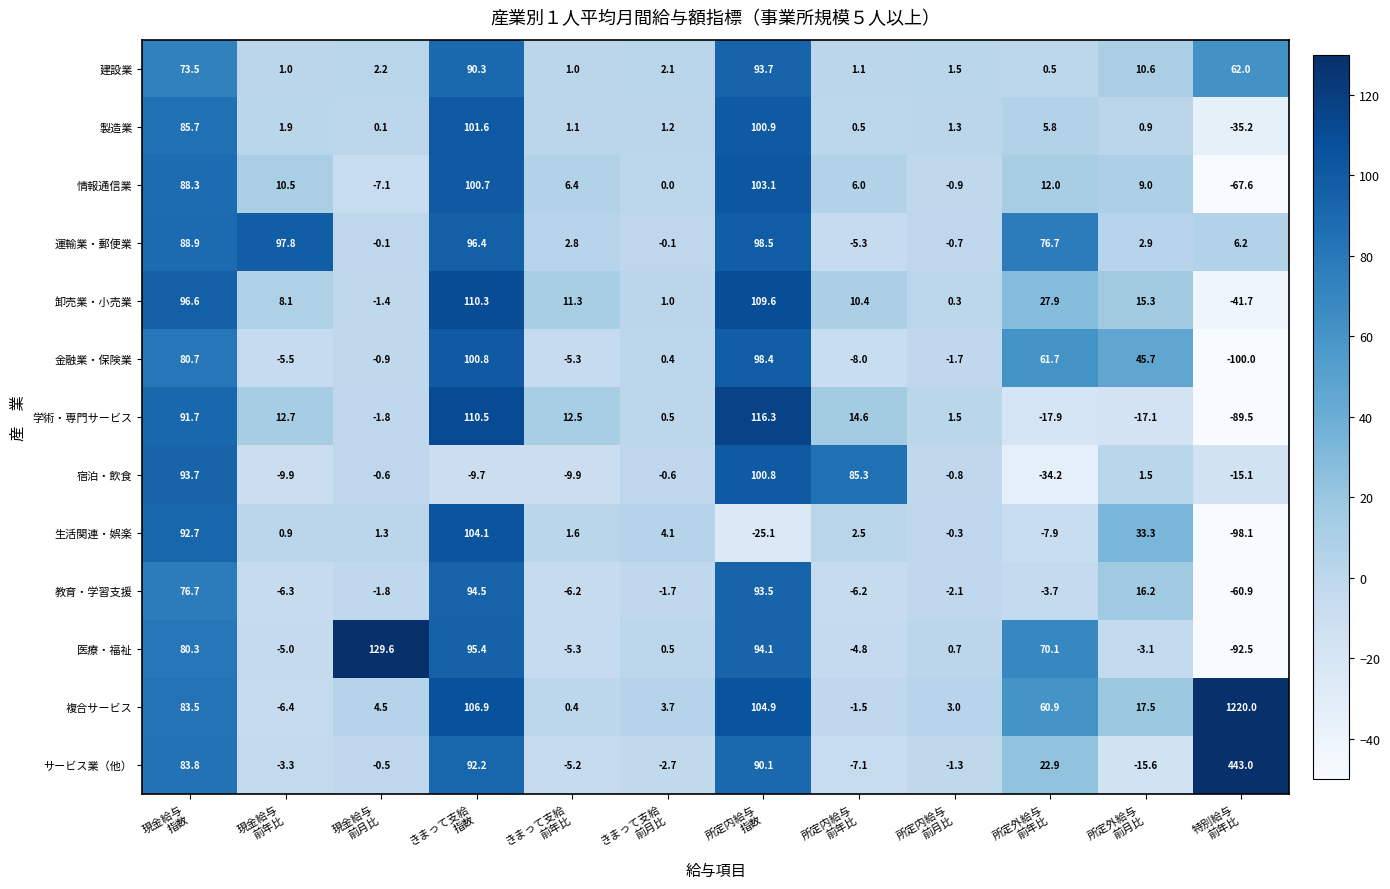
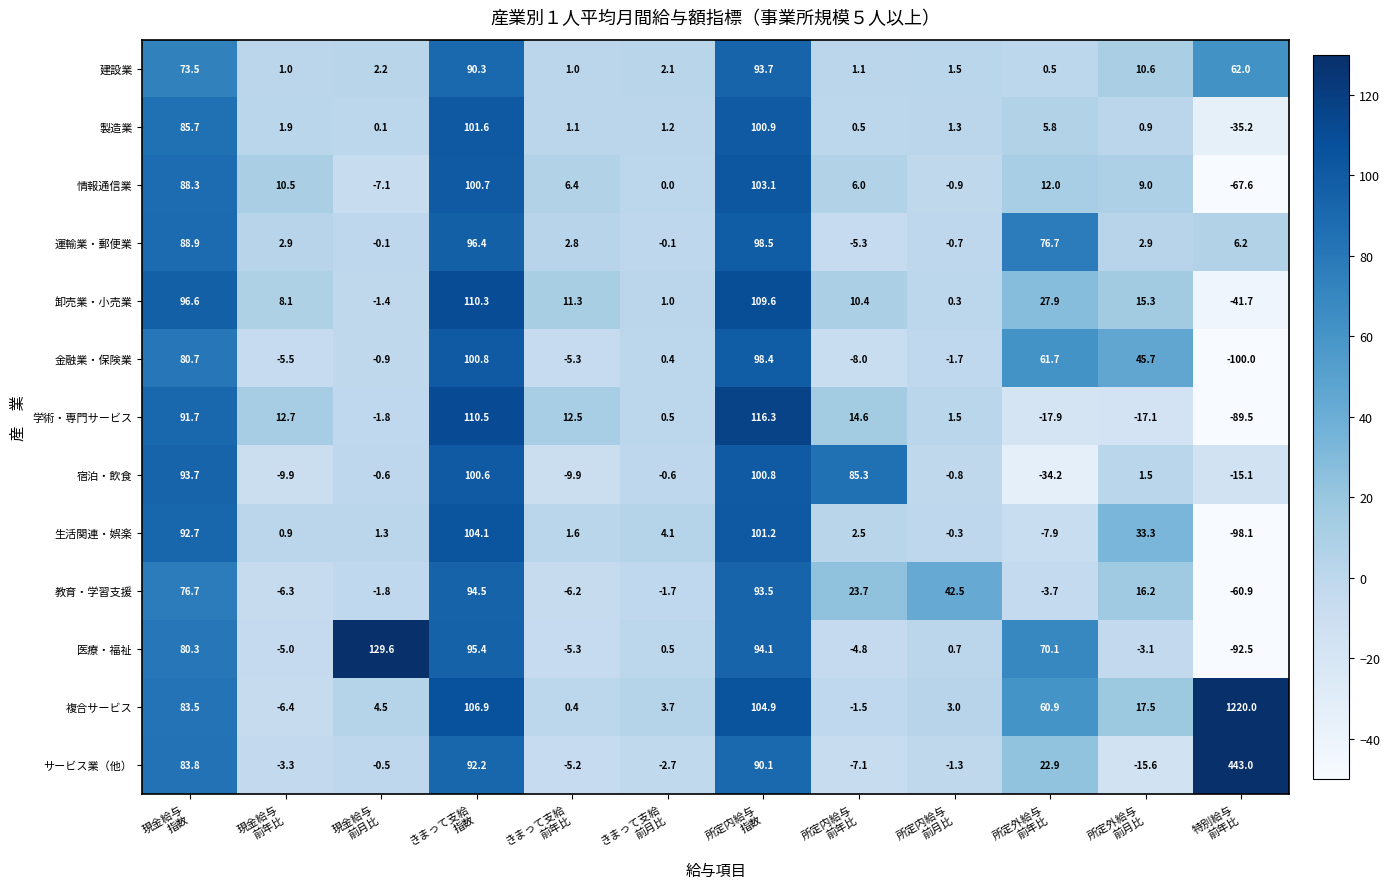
運輸業・郵便業, 現金給与 前年比: 97.8 -> 2.9
宿泊・飲食, きまって支給 指数: -9.7 -> 100.6
生活関連・娯楽, 所定内給与 指数: -25.1 -> 101.2
教育・学習支援, 所定内給与 前年比: -6.2 -> 23.7
教育・学習支援, 所定内給与 前月比: -2.1 -> 42.5
